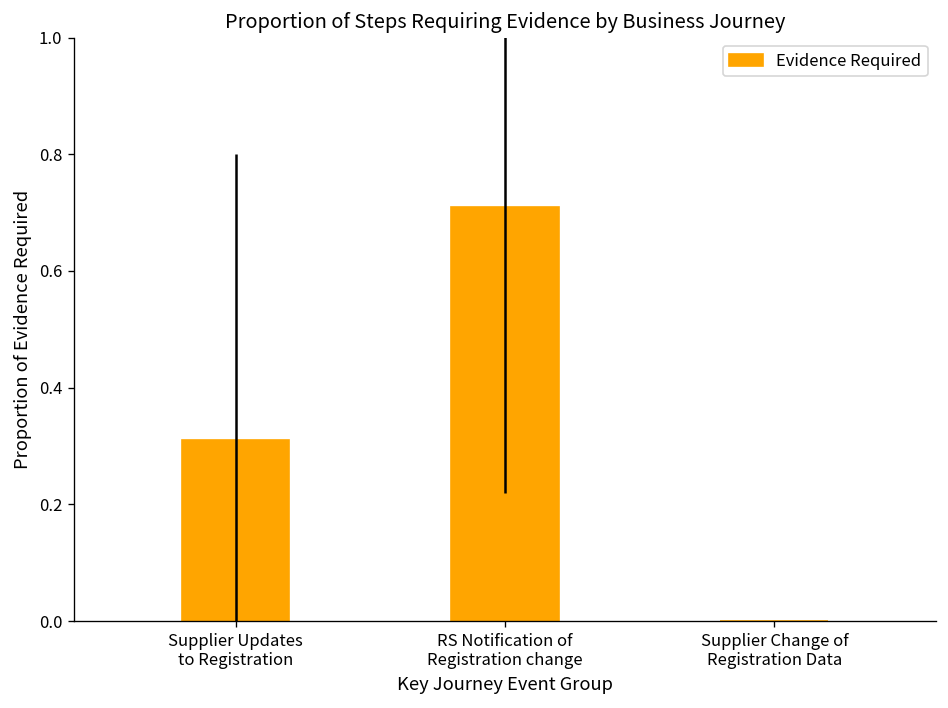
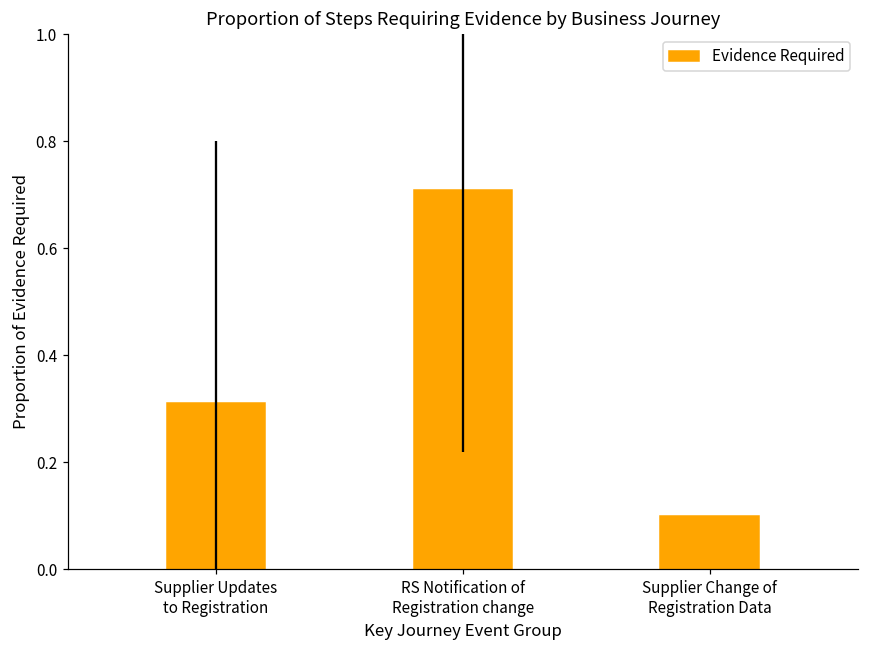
Supplier Change of Registration Data: 0.0 -> 0.1
